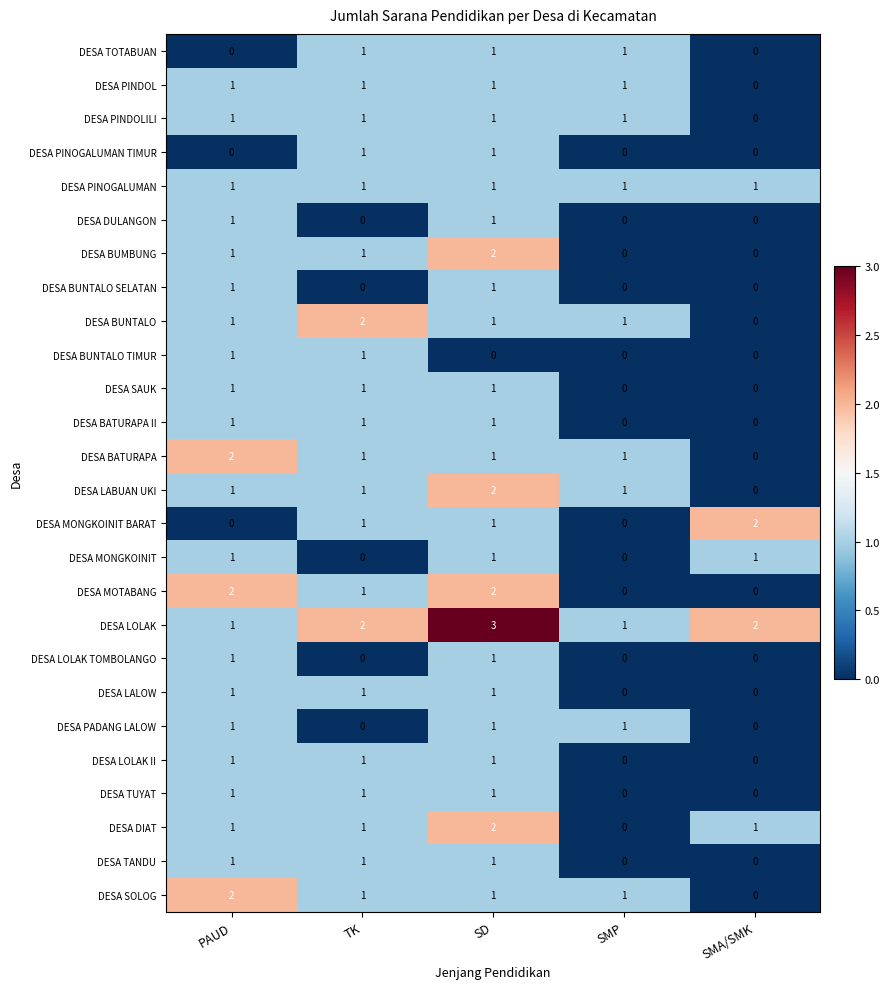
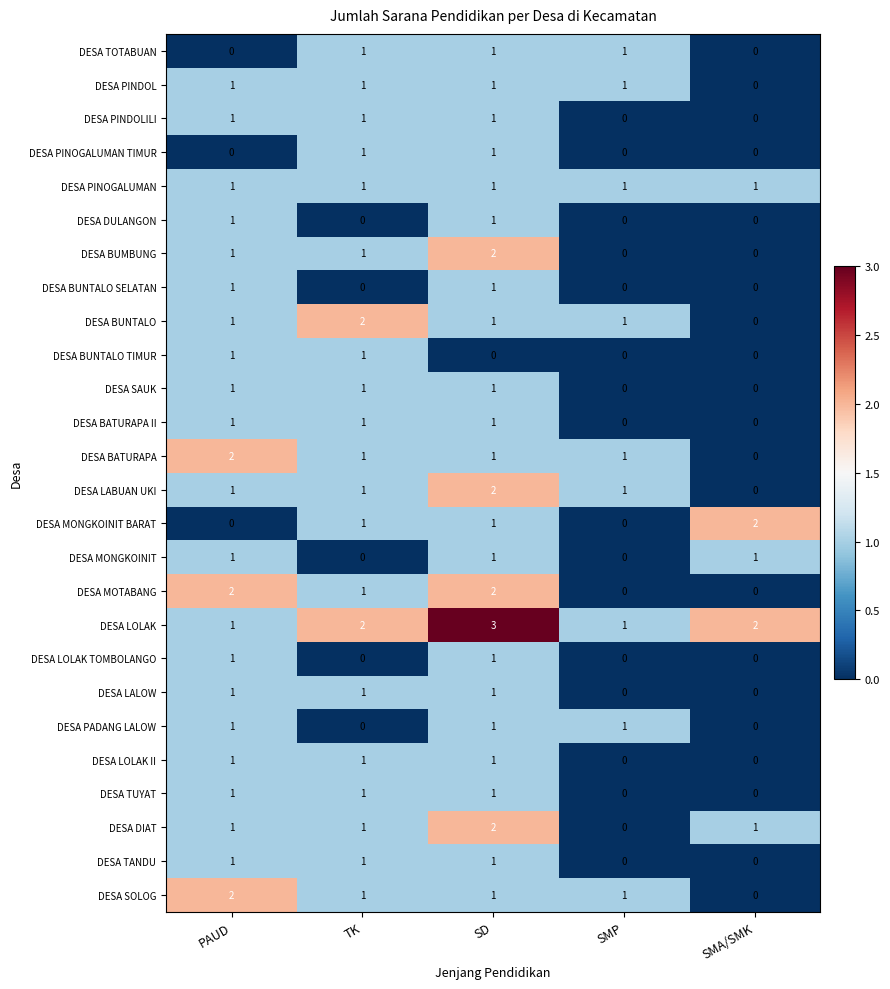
DESA PINDOLILI, SMP: 1 -> 0
